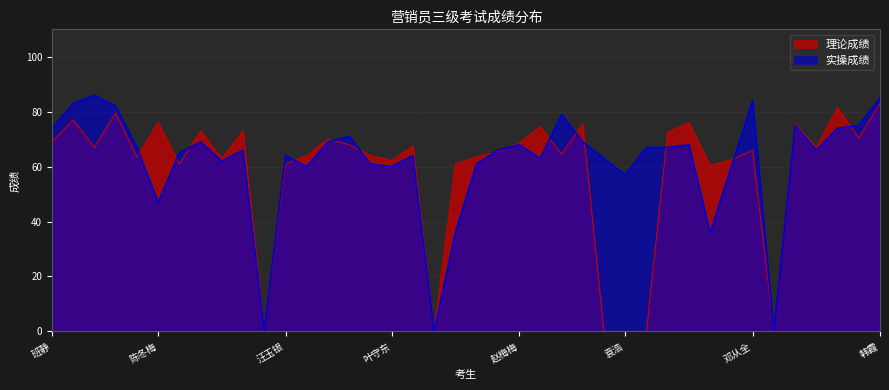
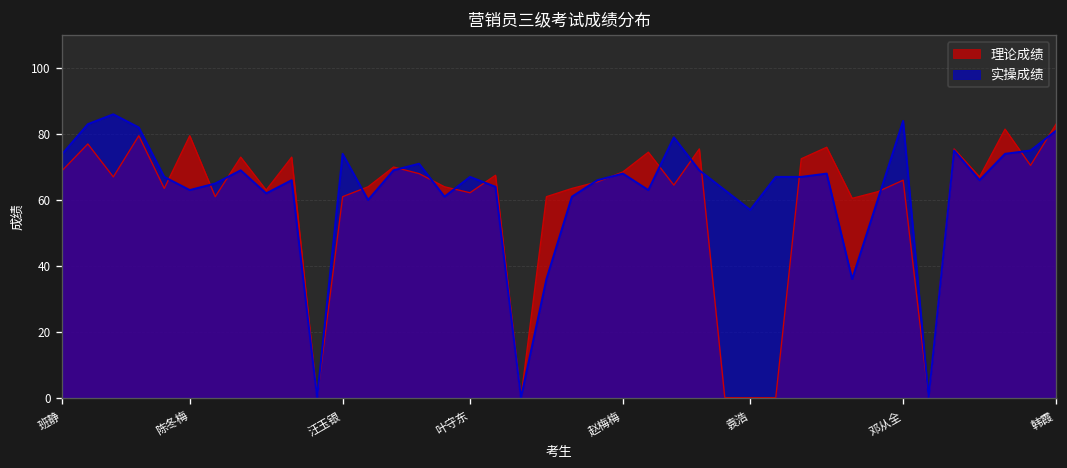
理论成绩, 陈冬梅: 76 -> 80
实操成绩, 陈冬梅: 47 -> 63
实操成绩, 汪玉银: 64 -> 74
实操成绩, 叶守东: 60 -> 67
实操成绩, 韩霞: 85 -> 81
